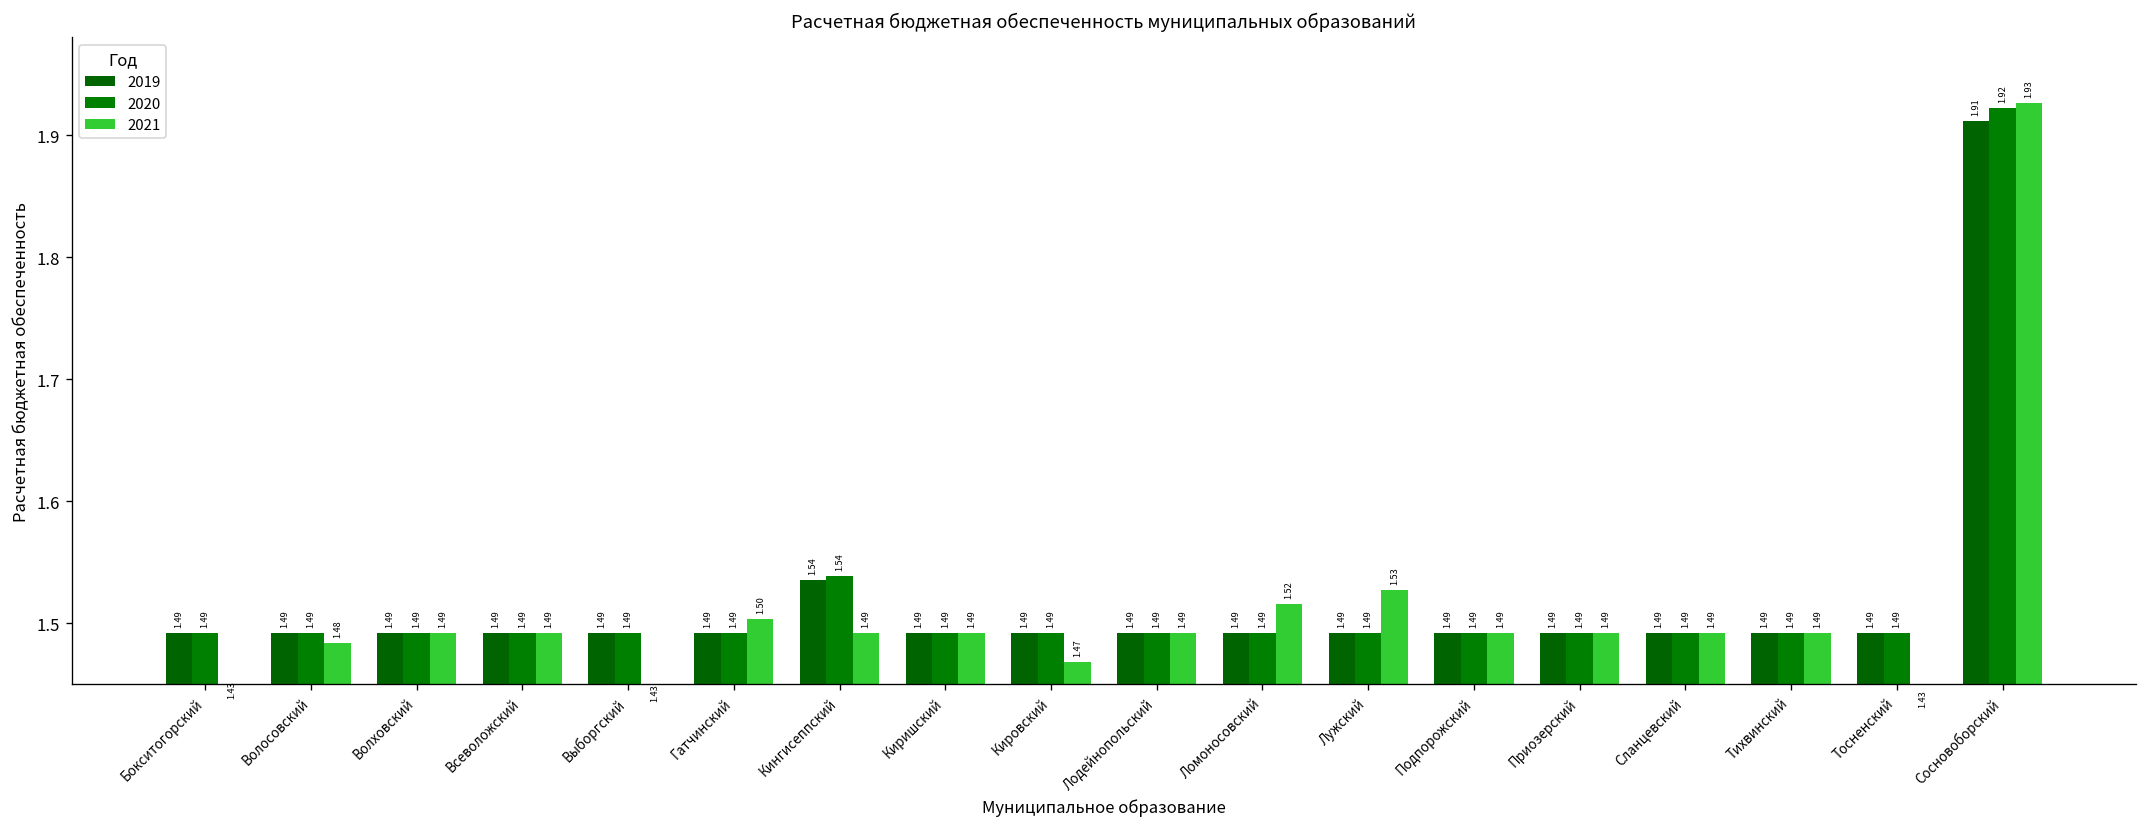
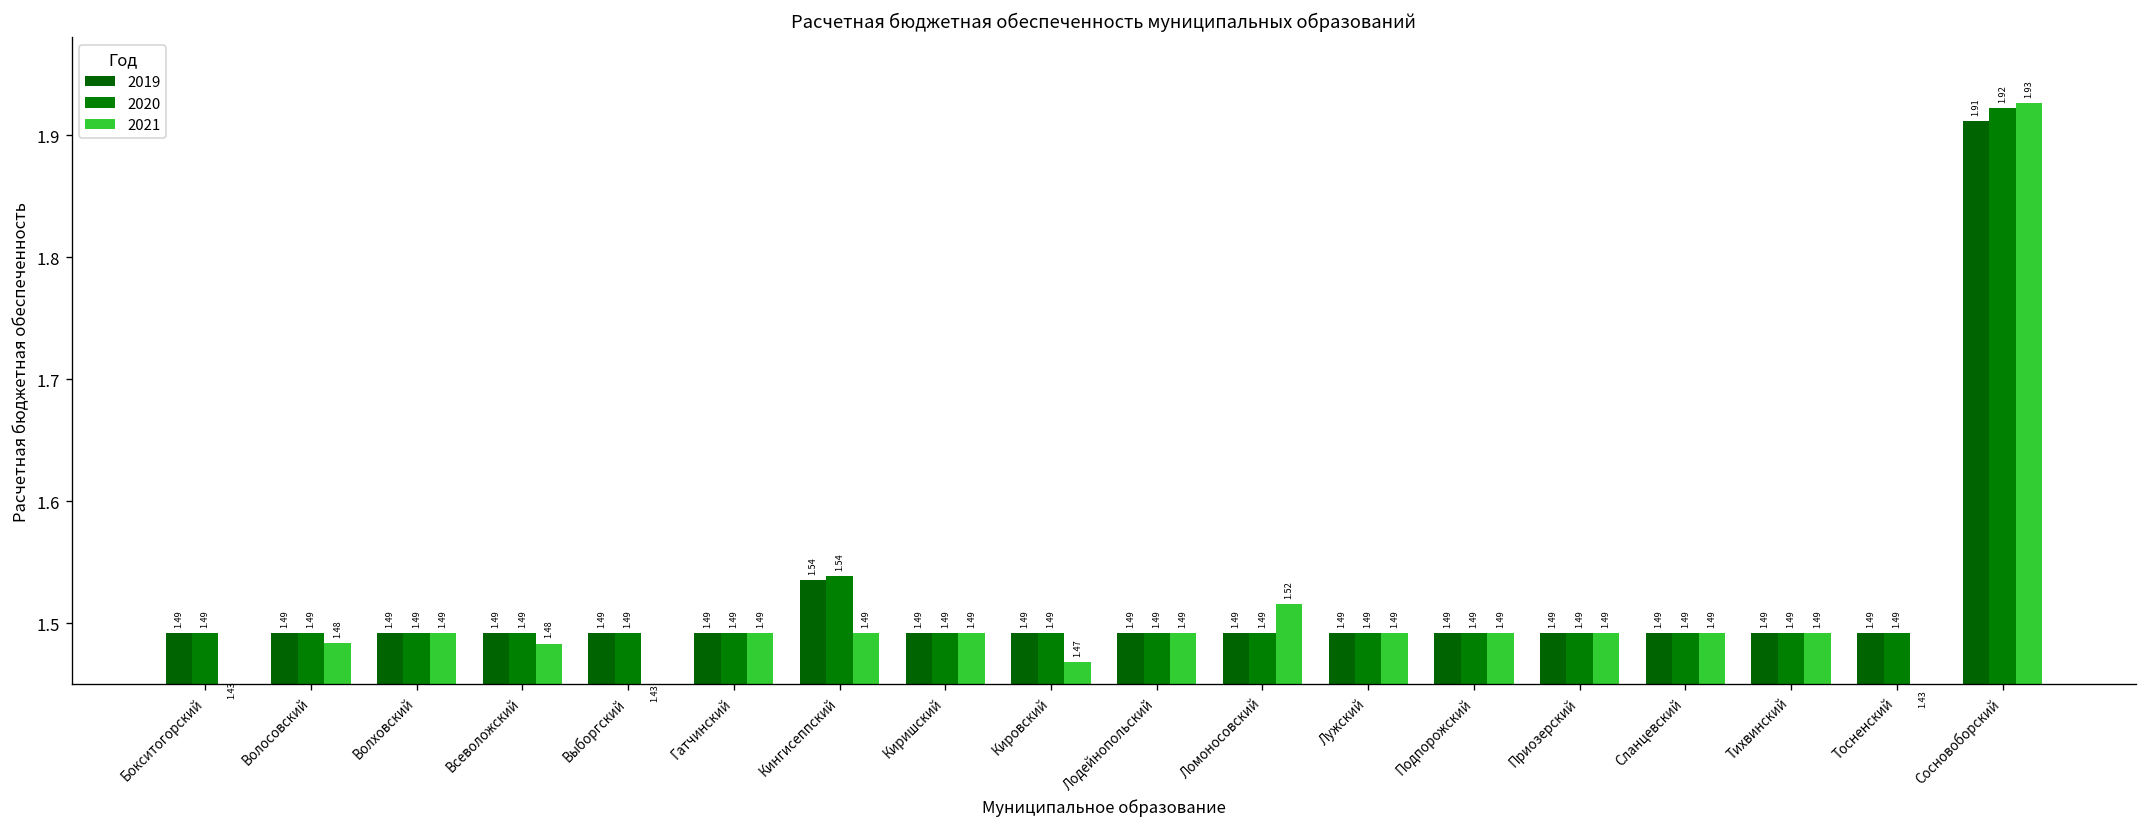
2021, Всеволожский: 1.49 -> 1.48
2021, Гатчинский: 1.50 -> 1.49
2021, Лужский: 1.53 -> 1.49
